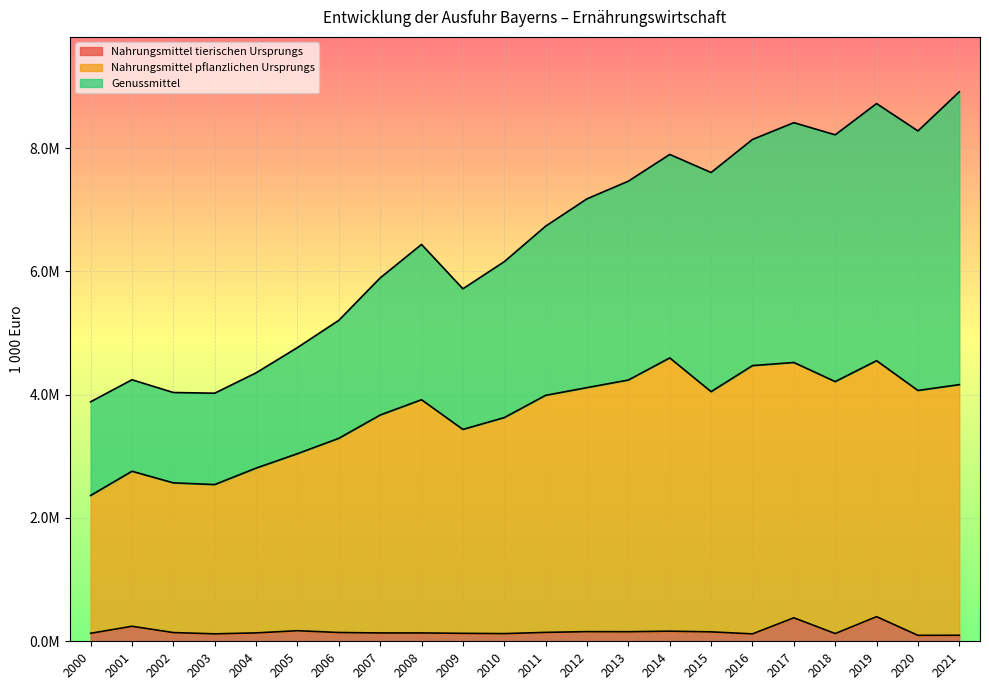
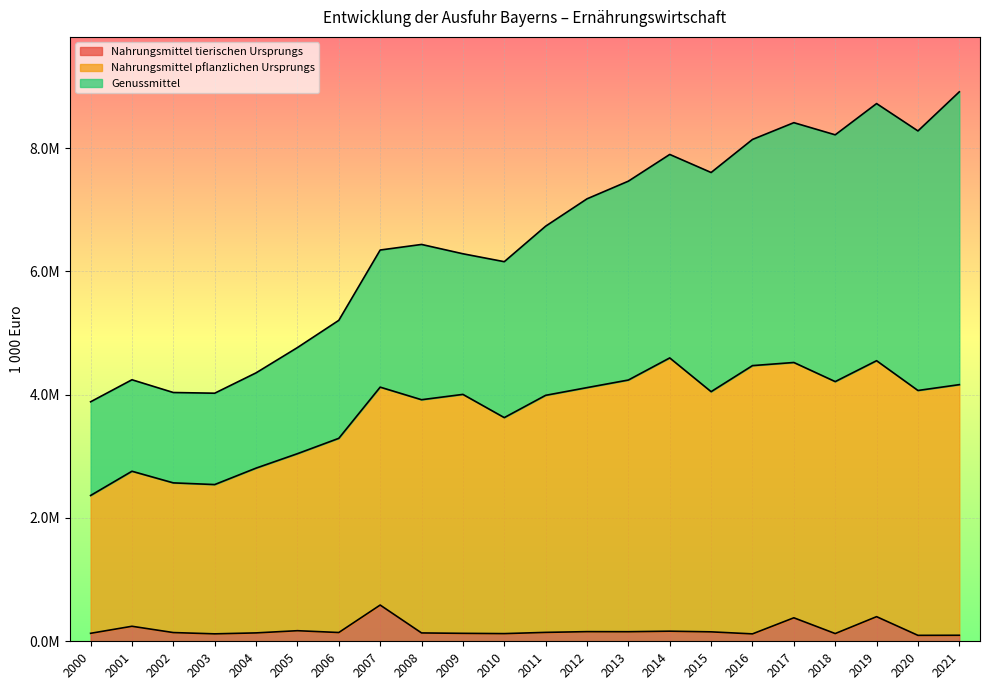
Nahrungsmittel tierischen Ursprungs, 2007: 100000 -> 600000
Nahrungsmittel pflanzlichen Ursprungs, 2009: 3300000 -> 3900000
